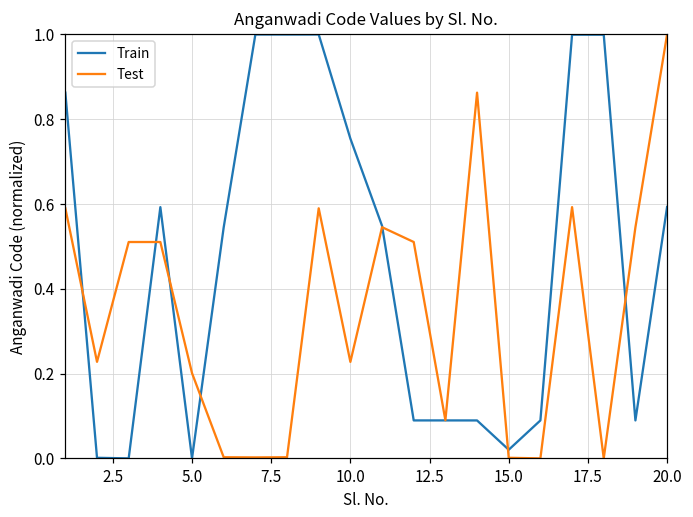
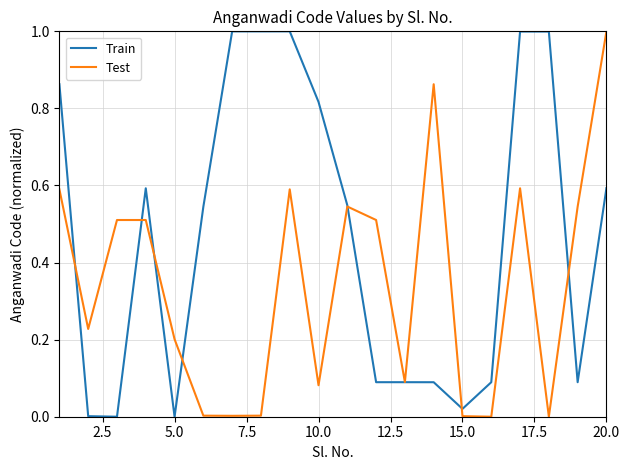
Train, 10.0: 0.75 -> 0.82
Test, 10.0: 0.23 -> 0.08
